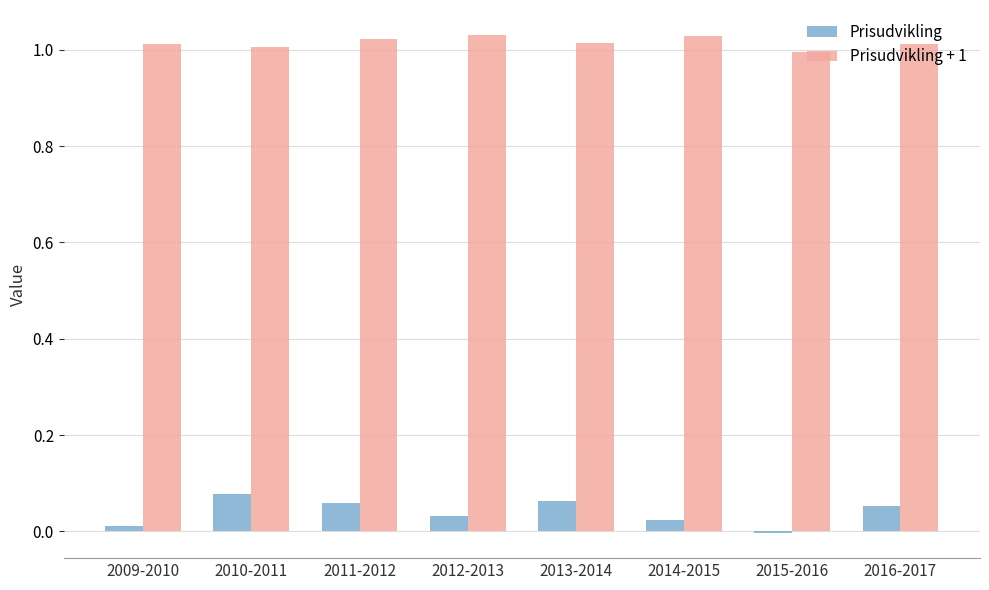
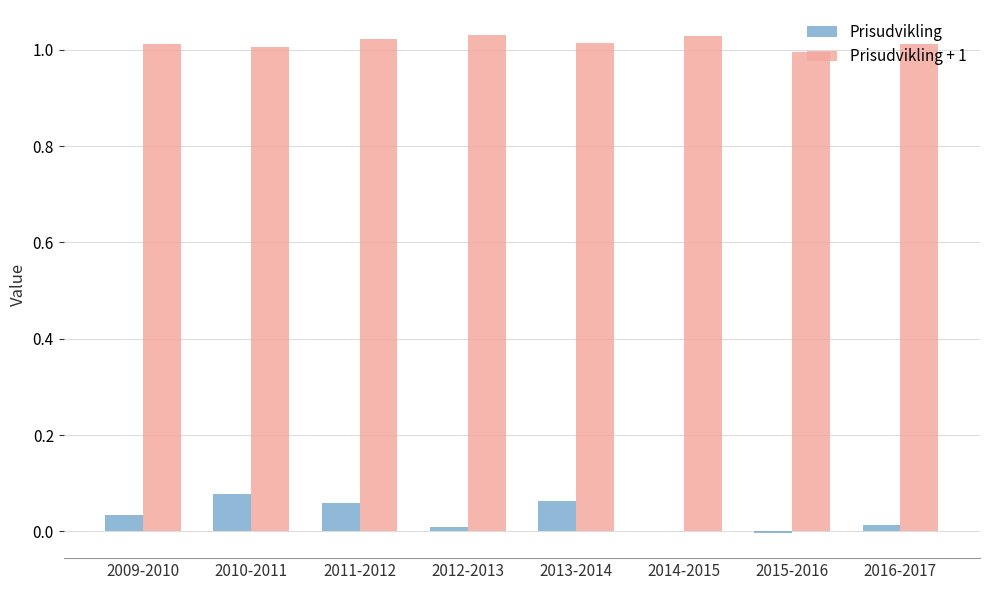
Prisudvikling, 2009-2010: 0.01 -> 0.03
Prisudvikling, 2012-2013: 0.03 -> 0.01
Prisudvikling, 2014-2015: 0.02 -> 0.00
Prisudvikling, 2016-2017: 0.05 -> 0.01
